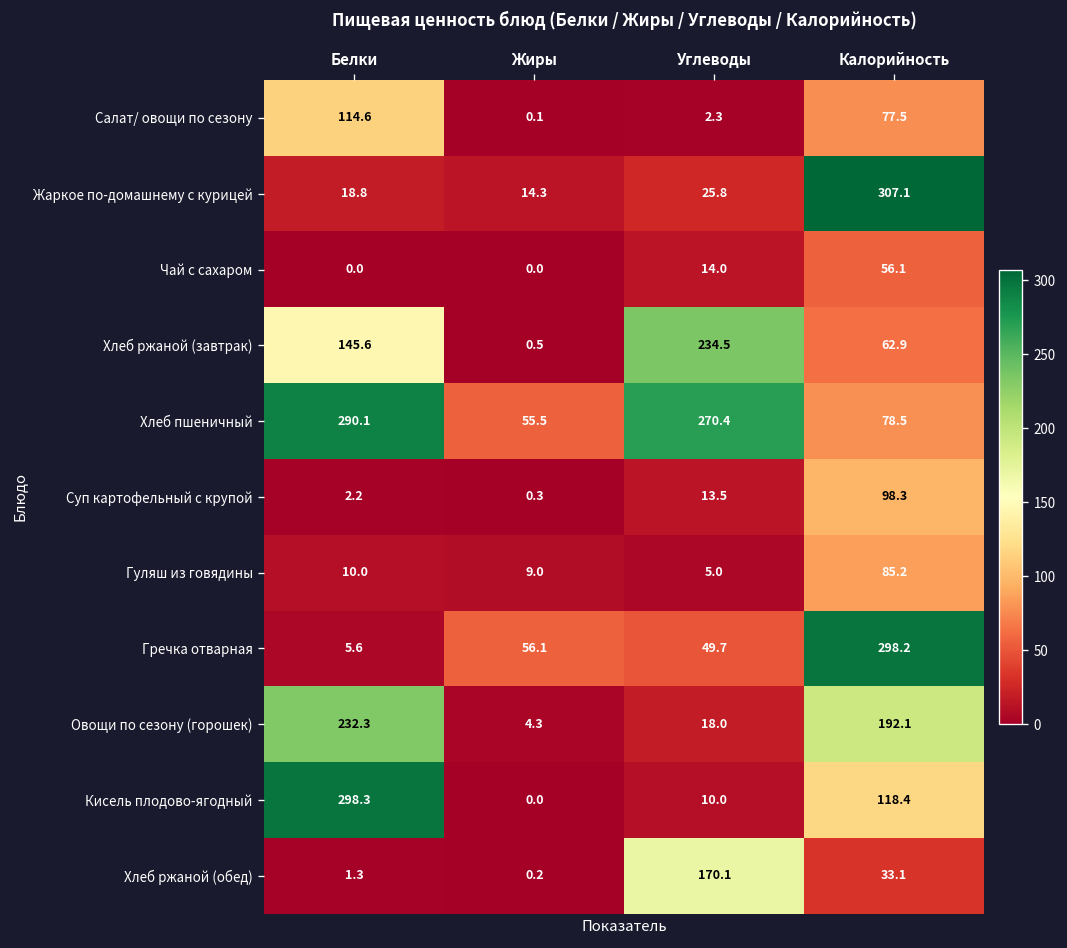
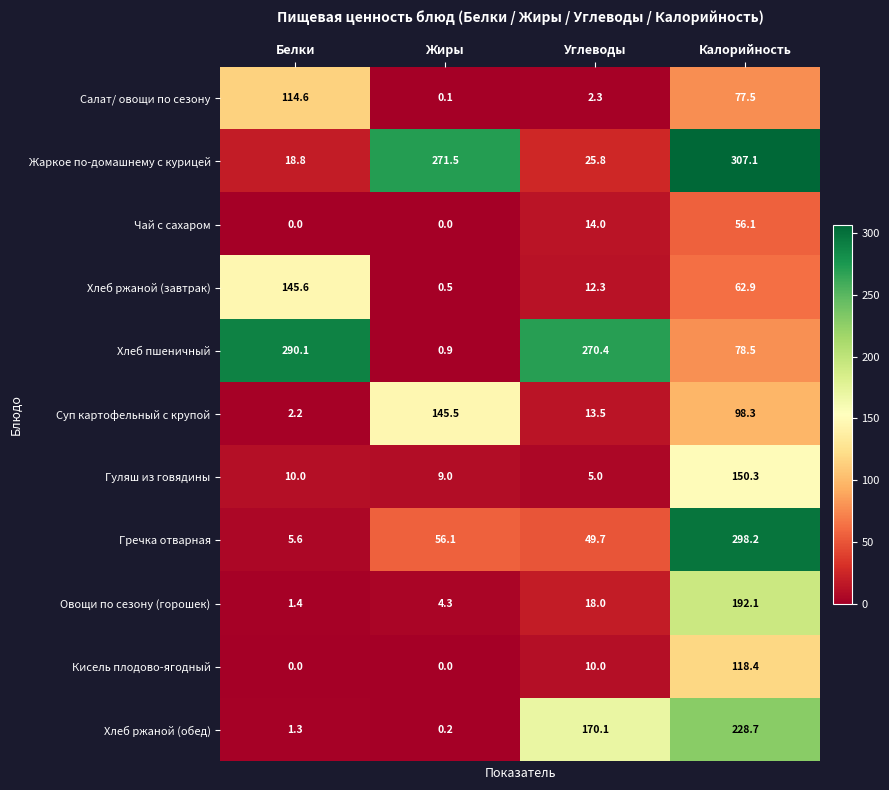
Жаркое по-домашнему с курицей, Жиры: 14.3 -> 271.5
Хлеб ржаной (завтрак), Углеводы: 234.5 -> 12.3
Хлеб пшеничный, Жиры: 55.5 -> 0.9
Суп картофельный с крупой, Жиры: 0.3 -> 145.5
Гуляш из говядины, Калорийность: 85.2 -> 150.3
Овощи по сезону (горошек), Белки: 232.3 -> 1.4
Кисель плодово-ягодный, Белки: 298.3 -> 0.0
Хлеб ржаной (обед), Калорийность: 33.1 -> 228.7
